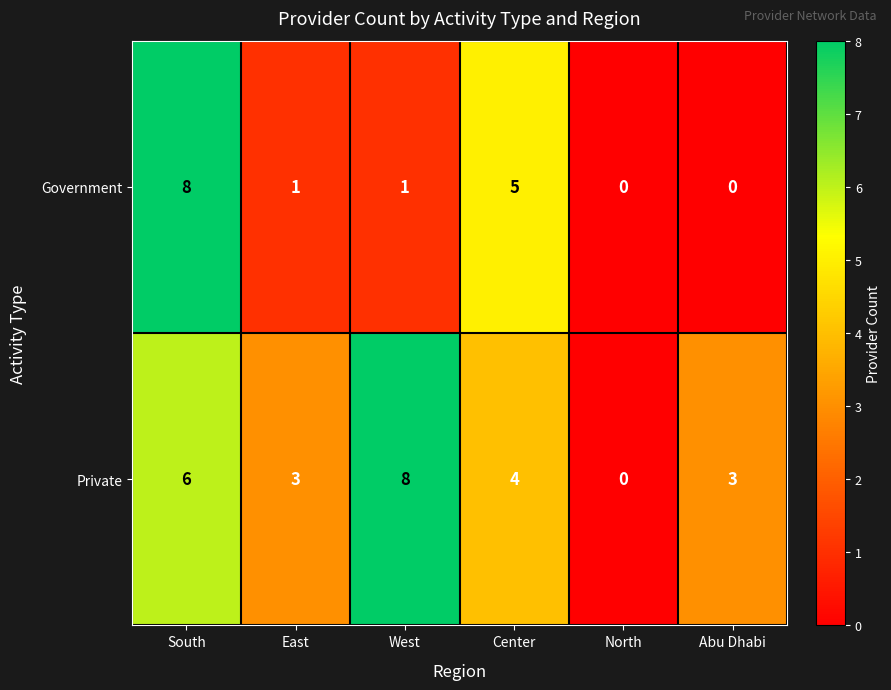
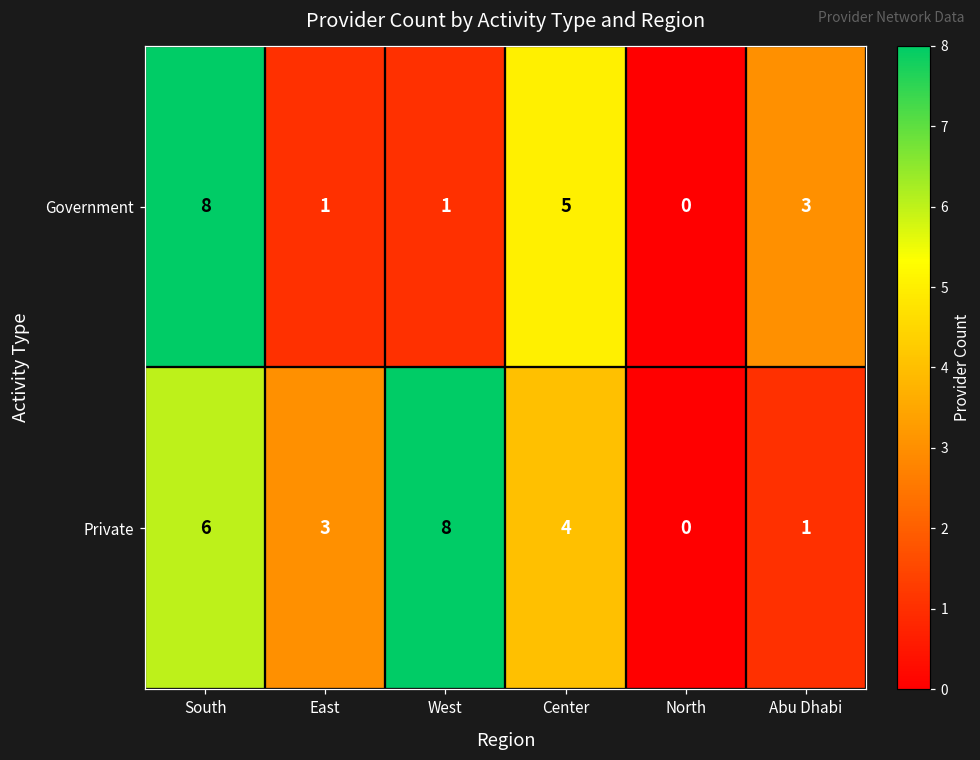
Government, Abu Dhabi: 0 -> 3
Private, Abu Dhabi: 3 -> 1
